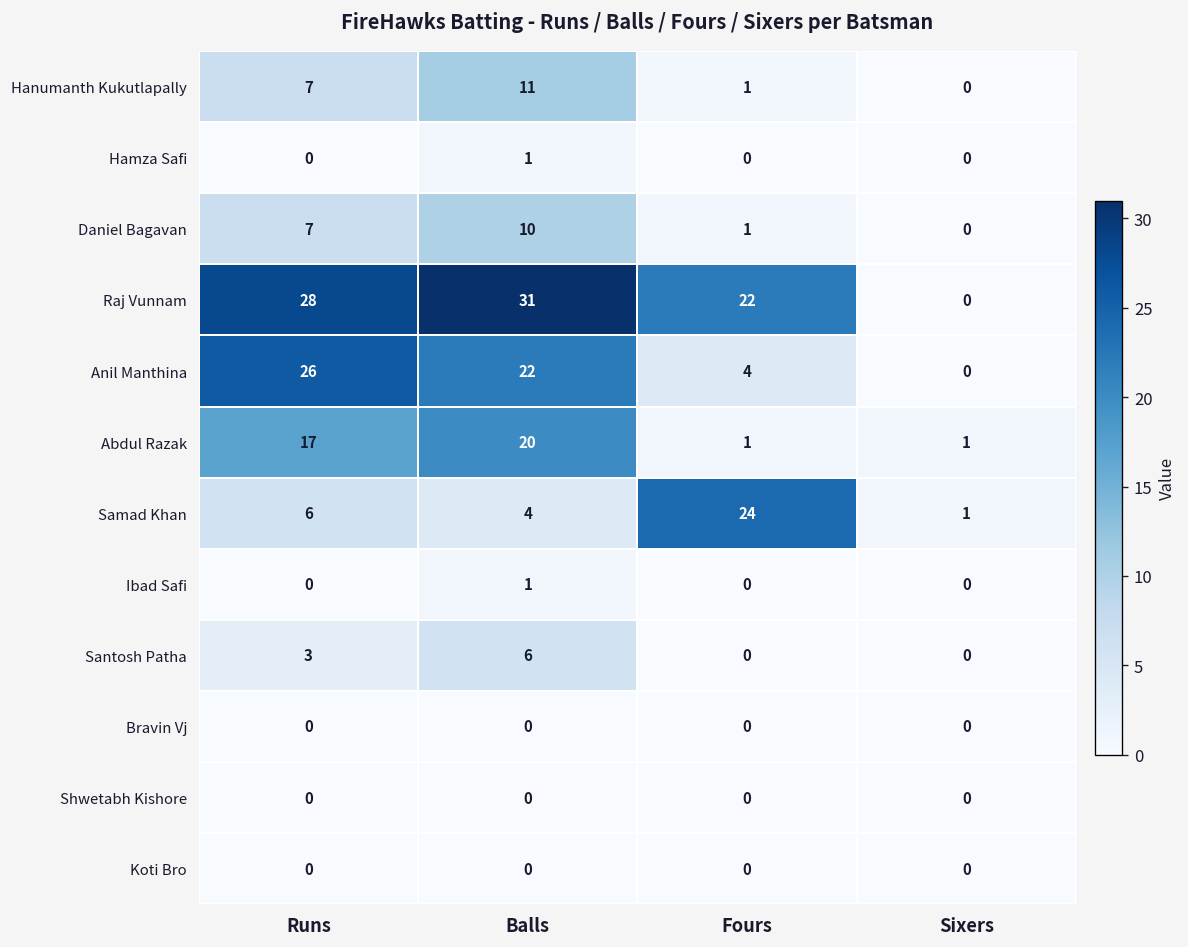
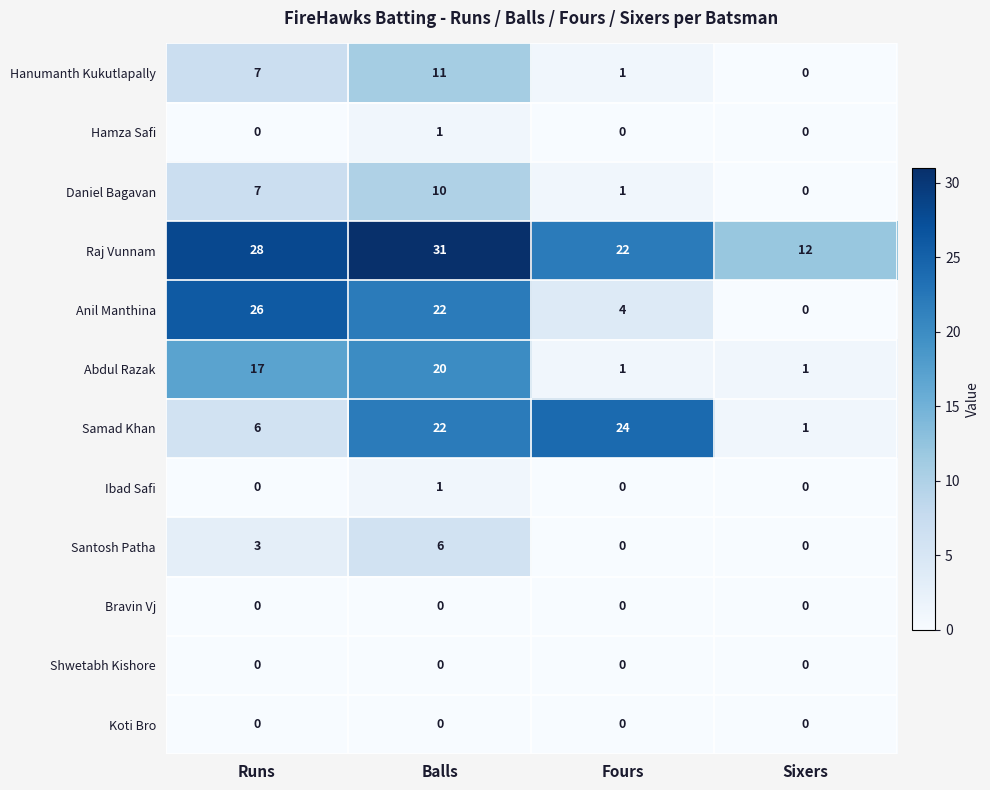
Raj Vunnam, Sixers: 0 -> 12
Samad Khan, Balls: 4 -> 22
